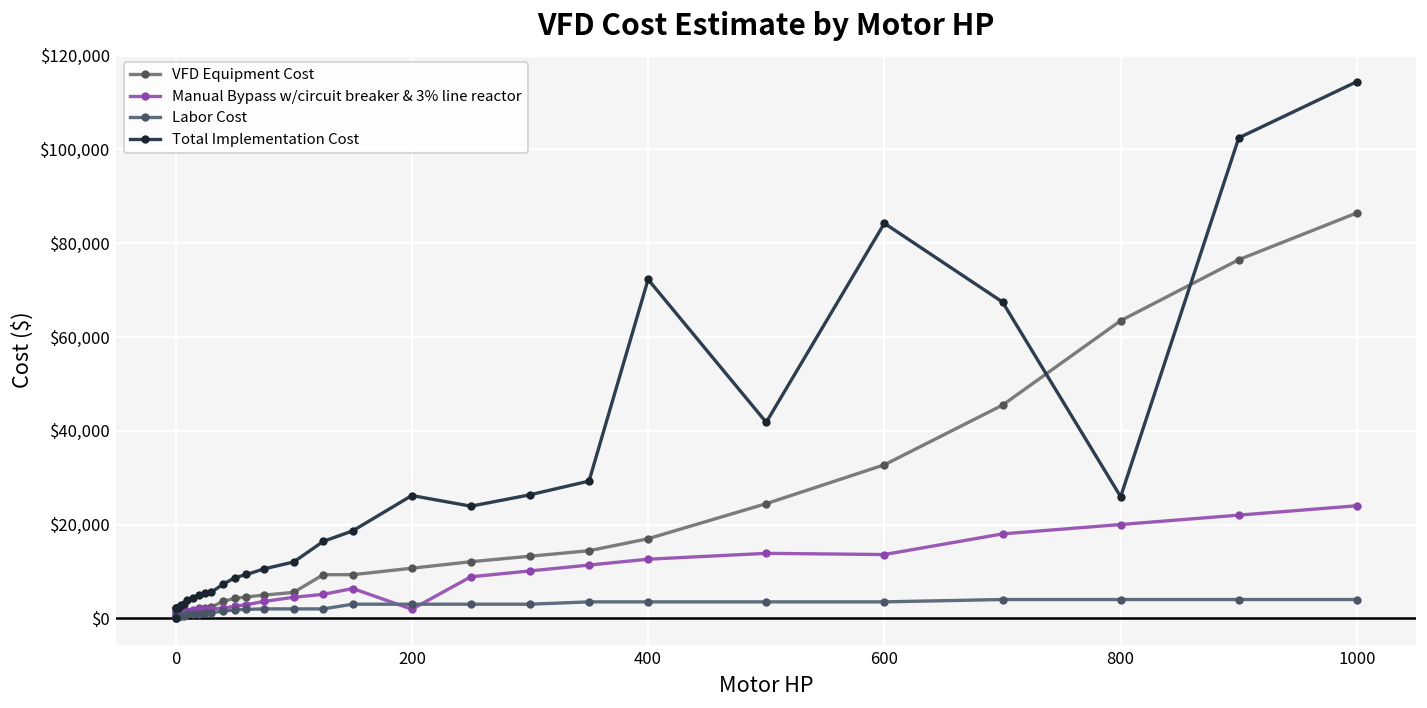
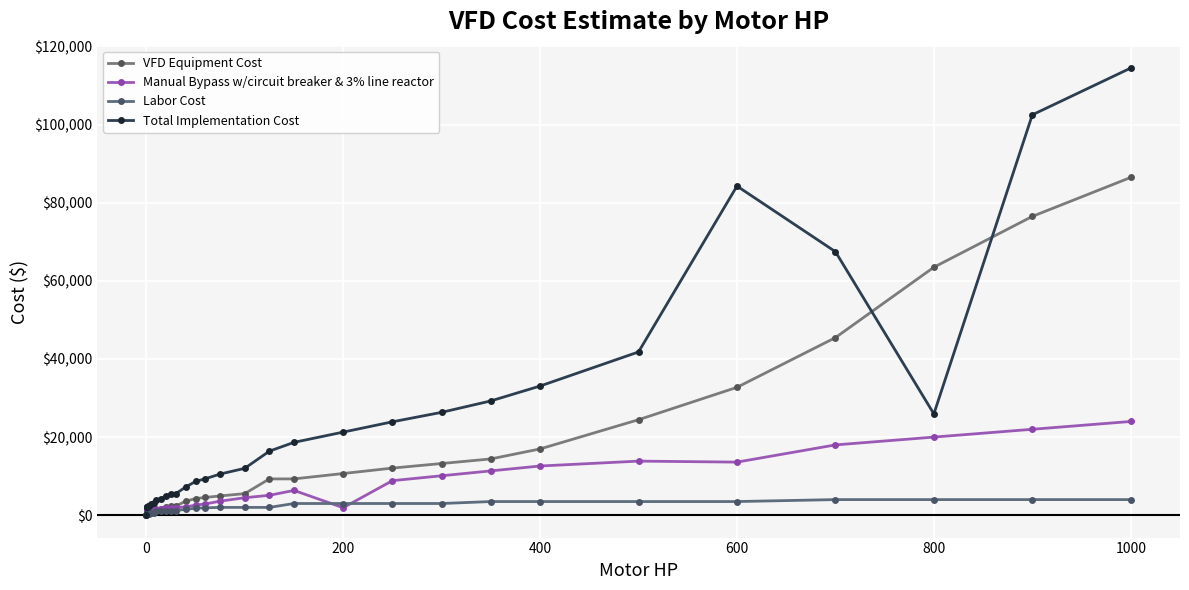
Total Implementation Cost, 200: $26,000 -> $21,000
Total Implementation Cost, 400: $72,000 -> $33,000
